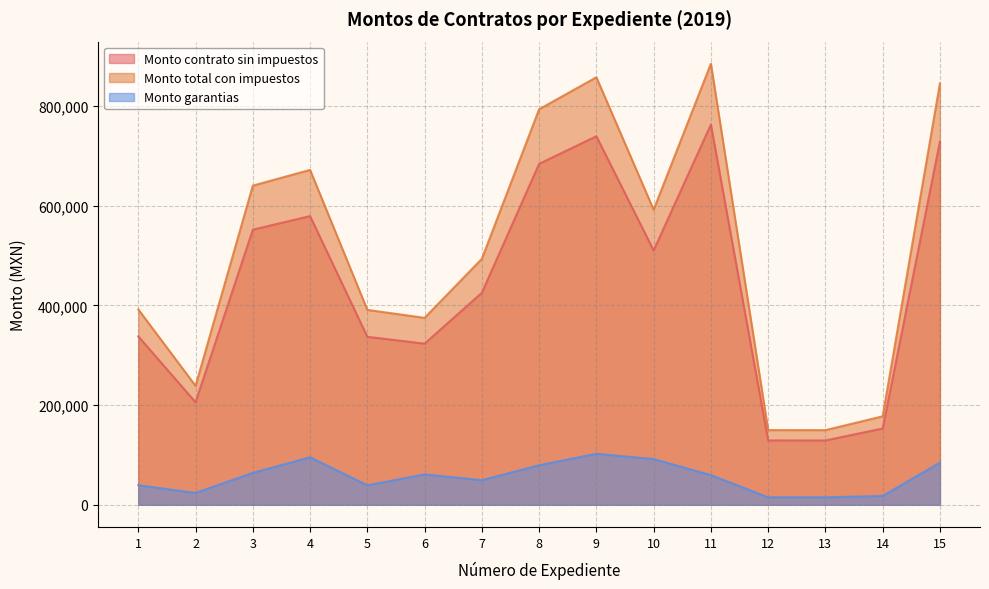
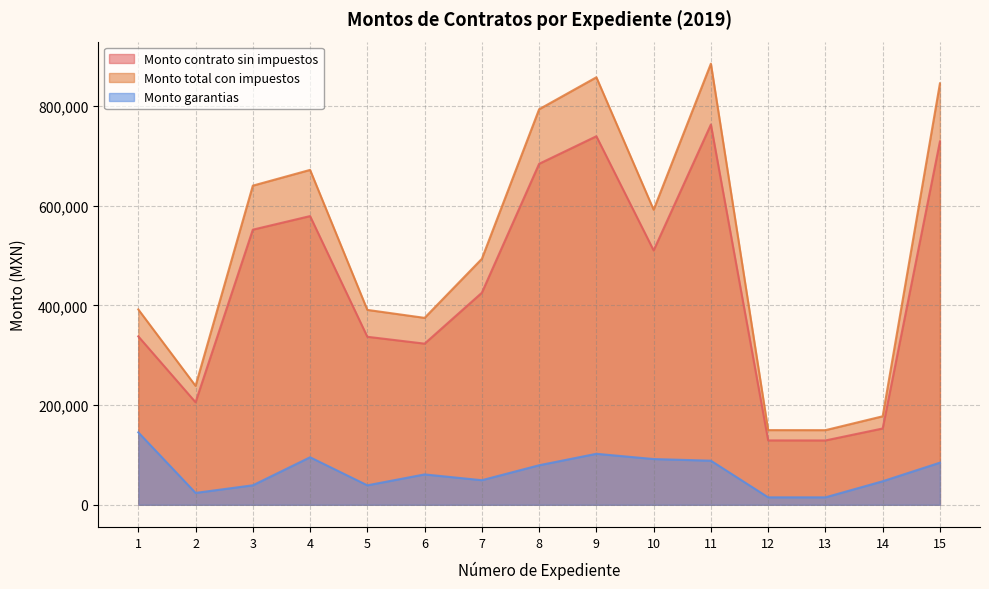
Monto garantias, 1: 40,000 -> 150,000
Monto garantias, 3: 60,000 -> 40,000
Monto garantias, 11: 60,000 -> 90,000
Monto garantias, 14: 20,000 -> 50,000
